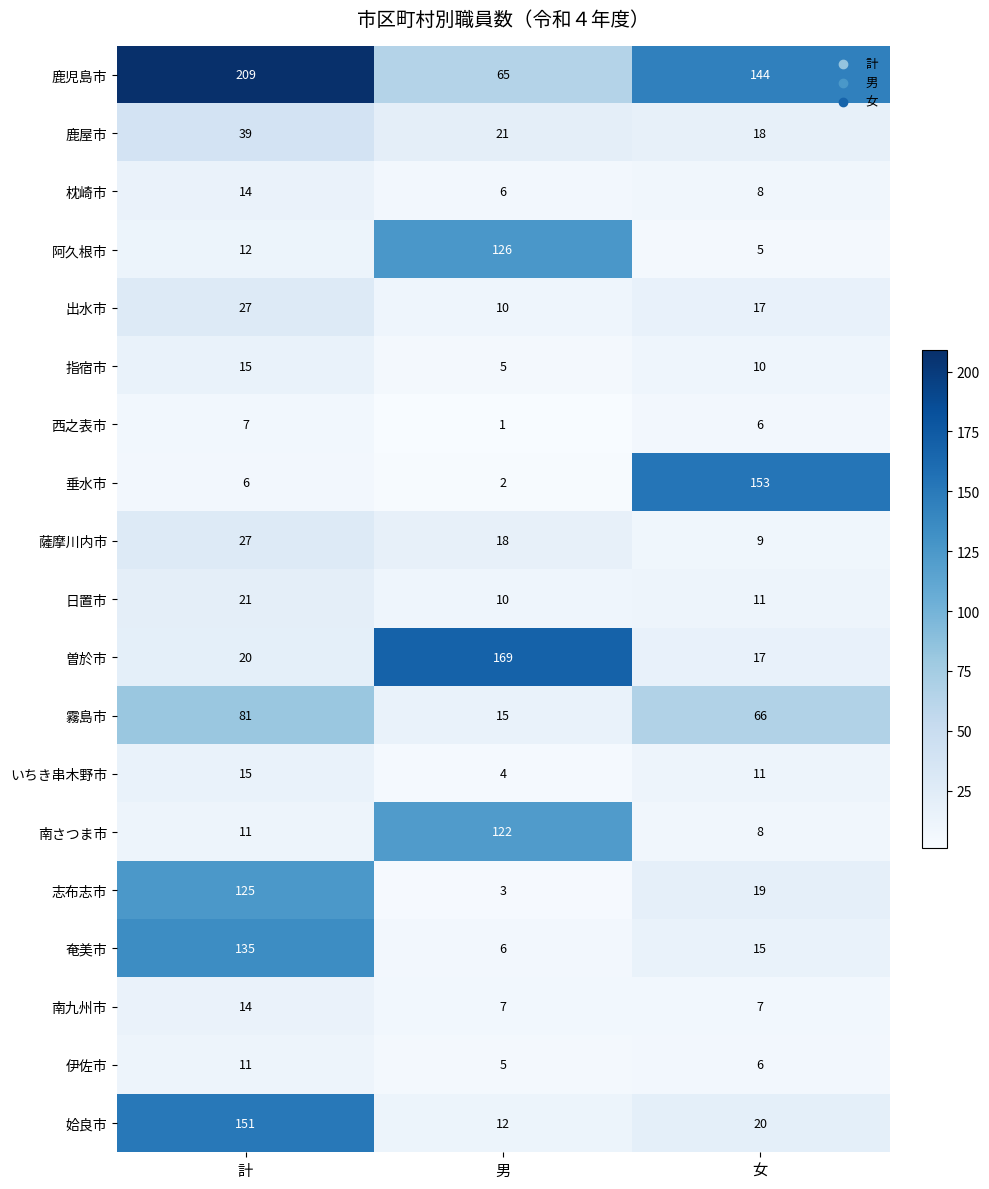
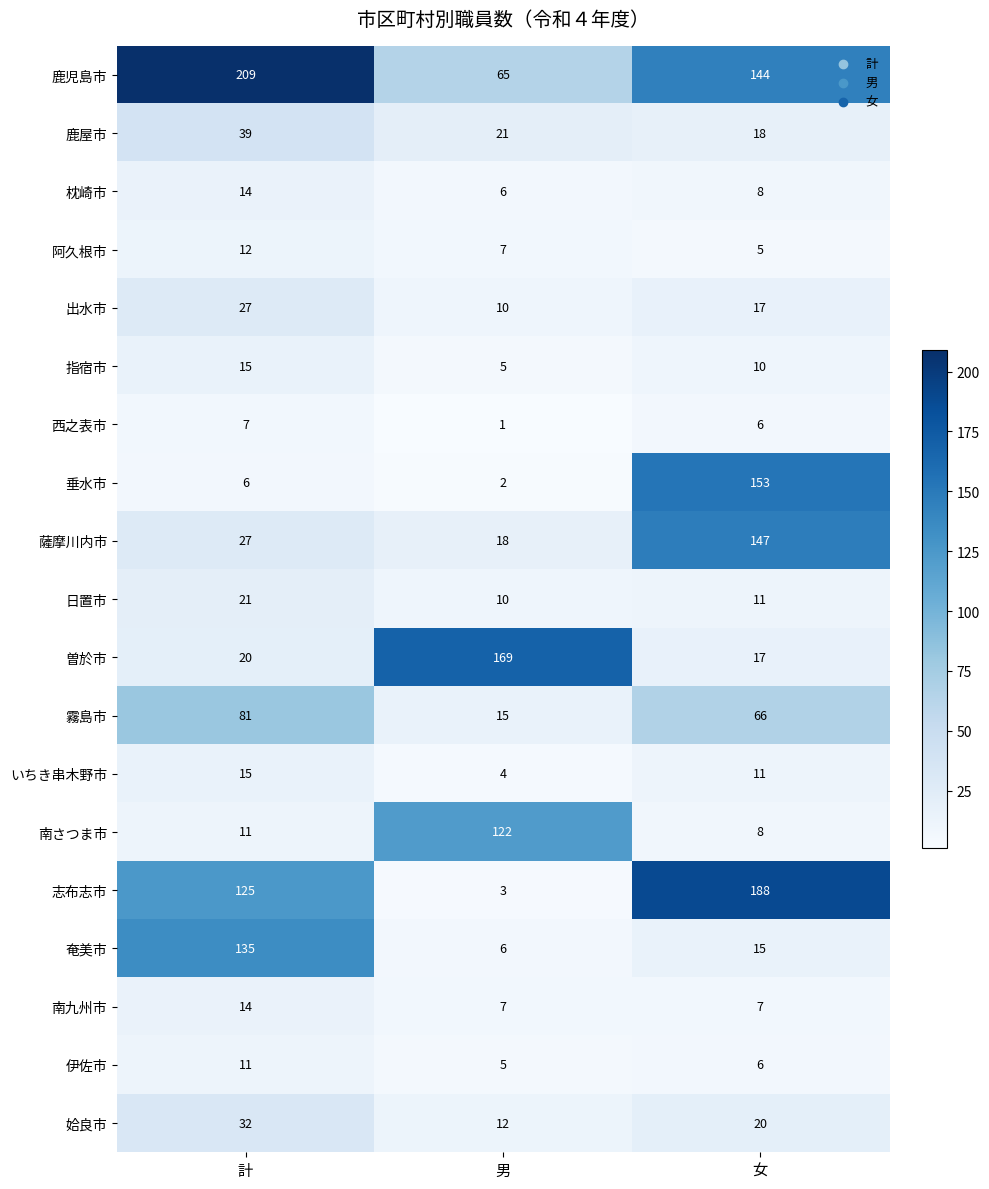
阿久根市, 男: 126 -> 7
薩摩川内市, 女: 9 -> 147
志布志市, 女: 19 -> 188
姶良市, 計: 151 -> 32
